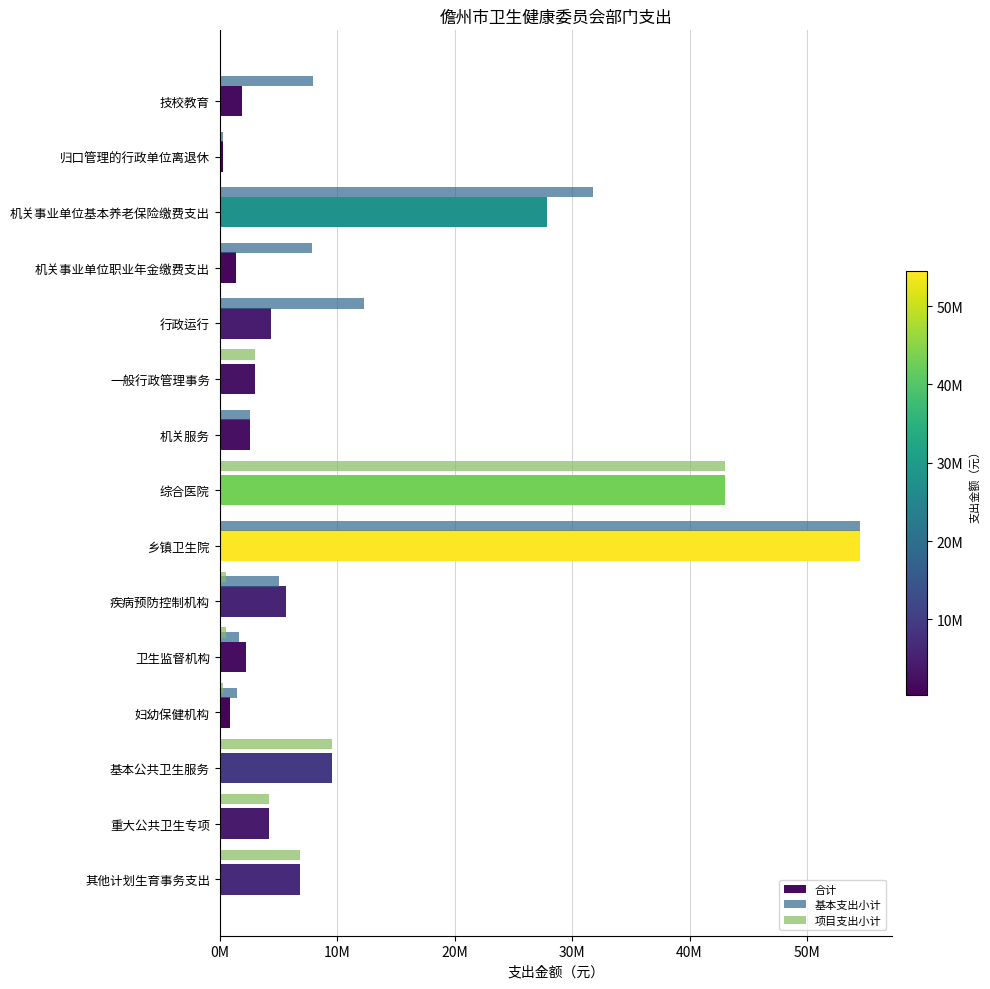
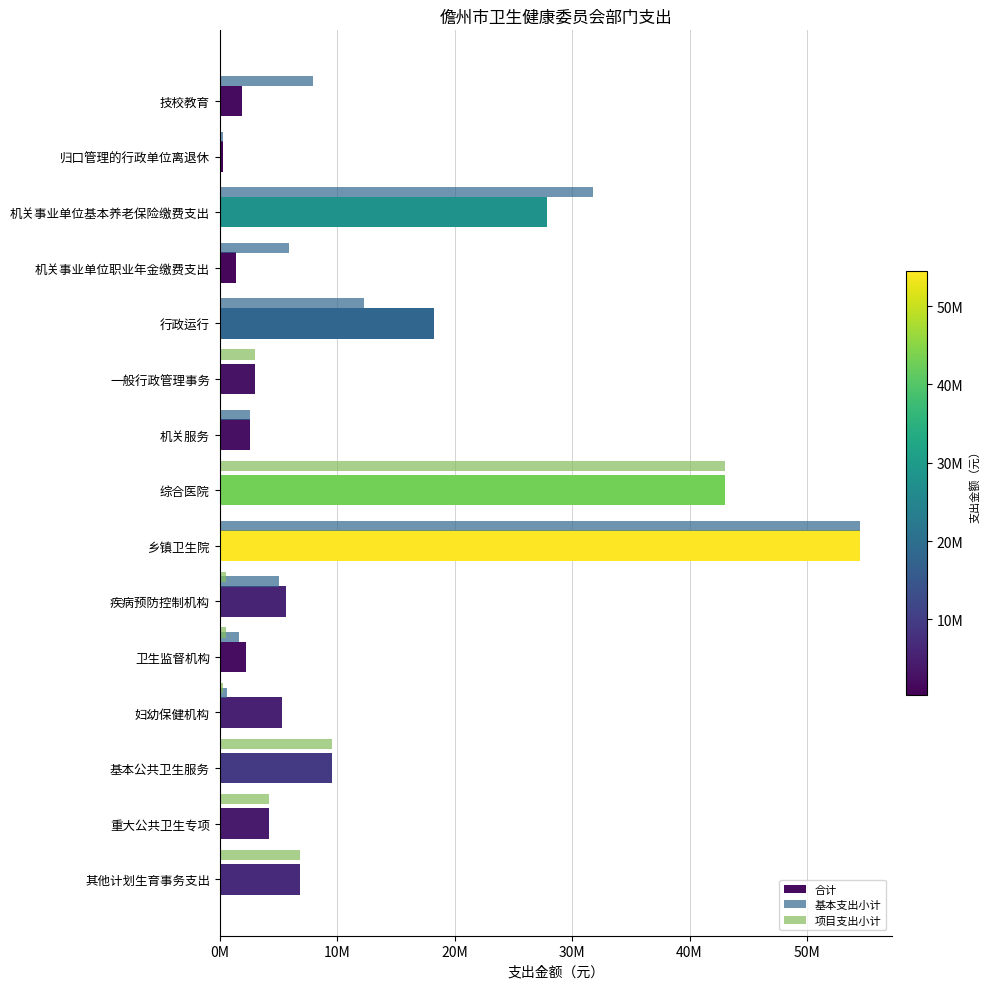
基本支出小计, 机关事业单位职业年金缴费支出: 7800000 -> 5900000
合计, 行政运行: 4400000 -> 18200000
基本支出小计, 妇幼保健机构: 1500000 -> 600000
合计, 妇幼保健机构: 900000 -> 5300000
